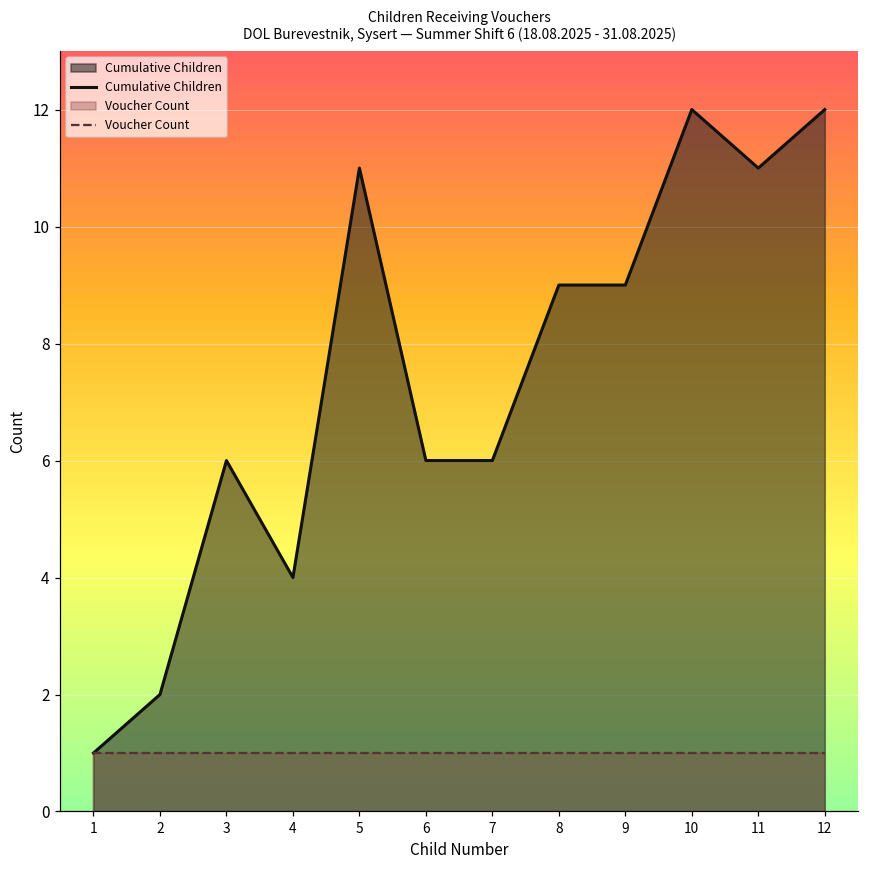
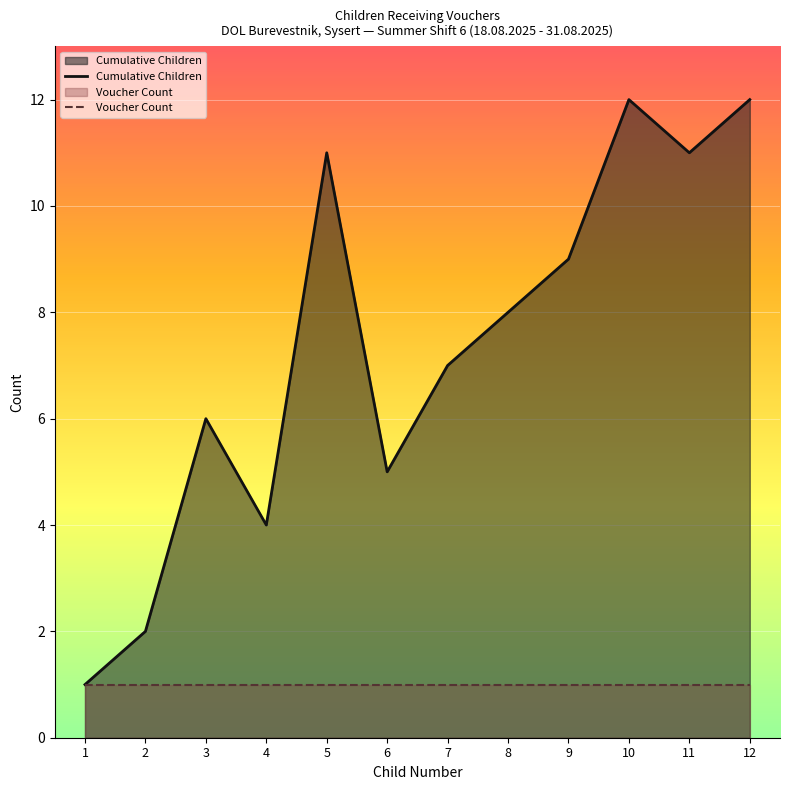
Cumulative Children, 6: 6 -> 5
Cumulative Children, 7: 6 -> 7
Cumulative Children, 8: 9 -> 8
